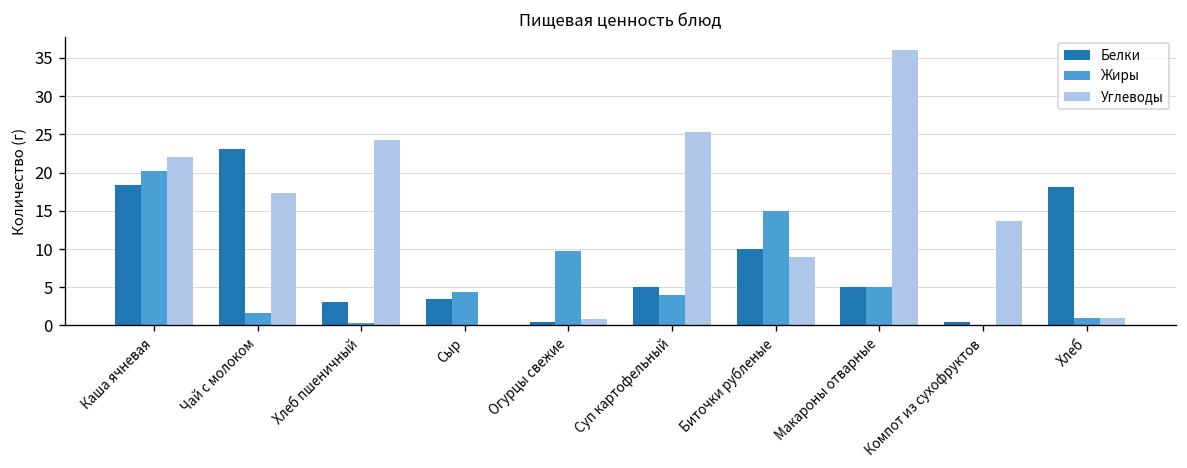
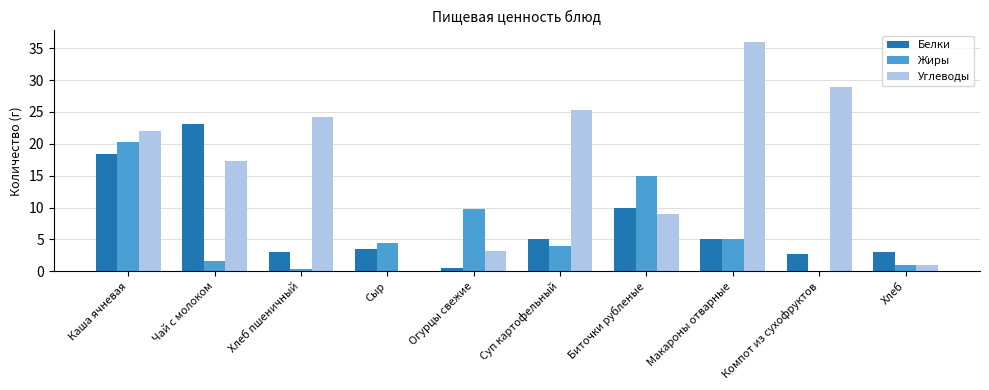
Углеводы, Огурцы свежие: 1 -> 3
Белки, Компот из сухофруктов: 0 -> 3
Углеводы, Компот из сухофруктов: 14 -> 29
Белки, Хлеб: 18 -> 3
